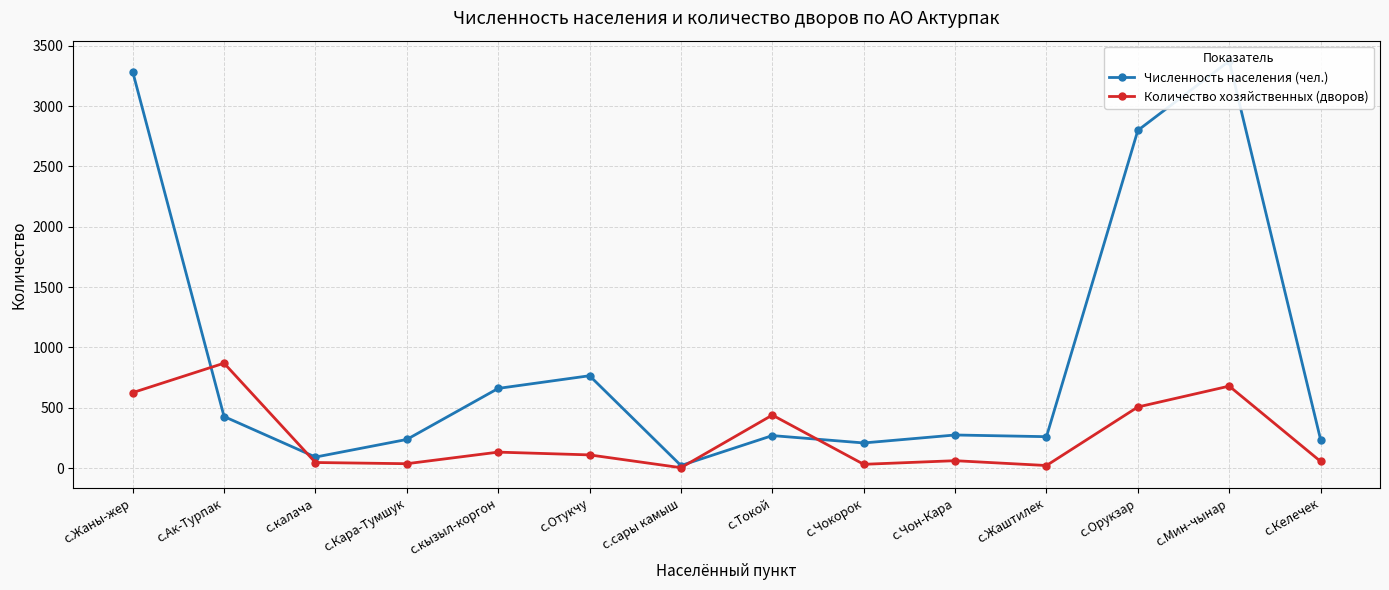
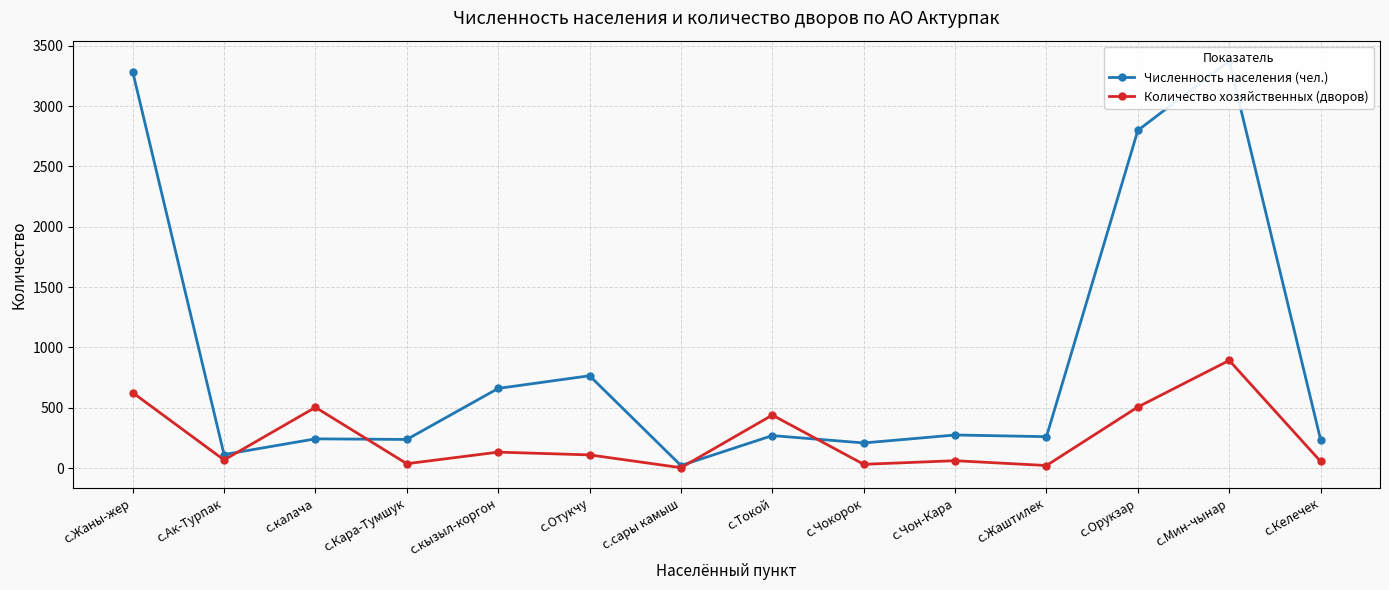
Численность населения (чел.), с.Ак-Турпак: 430 -> 110
Количество хозяйственных (дворов), с.Ак-Турпак: 870 -> 70
Численность населения (чел.), с.калача: 90 -> 240
Количество хозяйственных (дворов), с.калача: 50 -> 500
Количество хозяйственных (дворов), с.Мин-чынар: 680 -> 890
